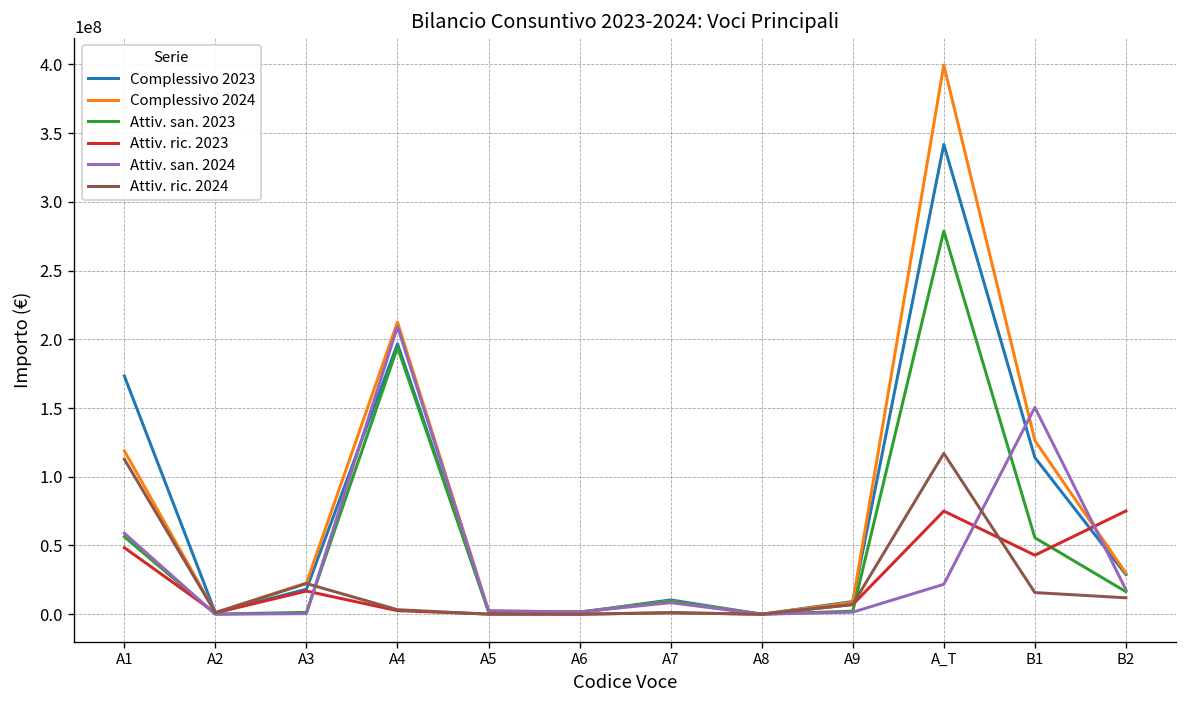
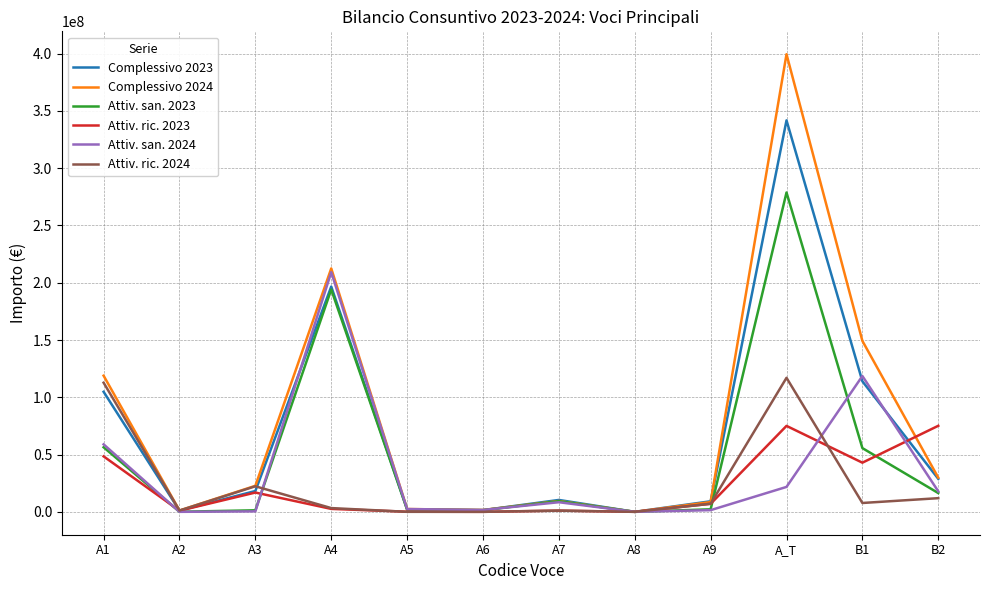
Complessivo 2023, A1: 173000000 -> 105000000
Complessivo 2024, B1: 126000000 -> 149000000
Attiv. san. 2024, B1: 150000000 -> 119000000
Attiv. ric. 2024, B1: 16000000 -> 8000000
